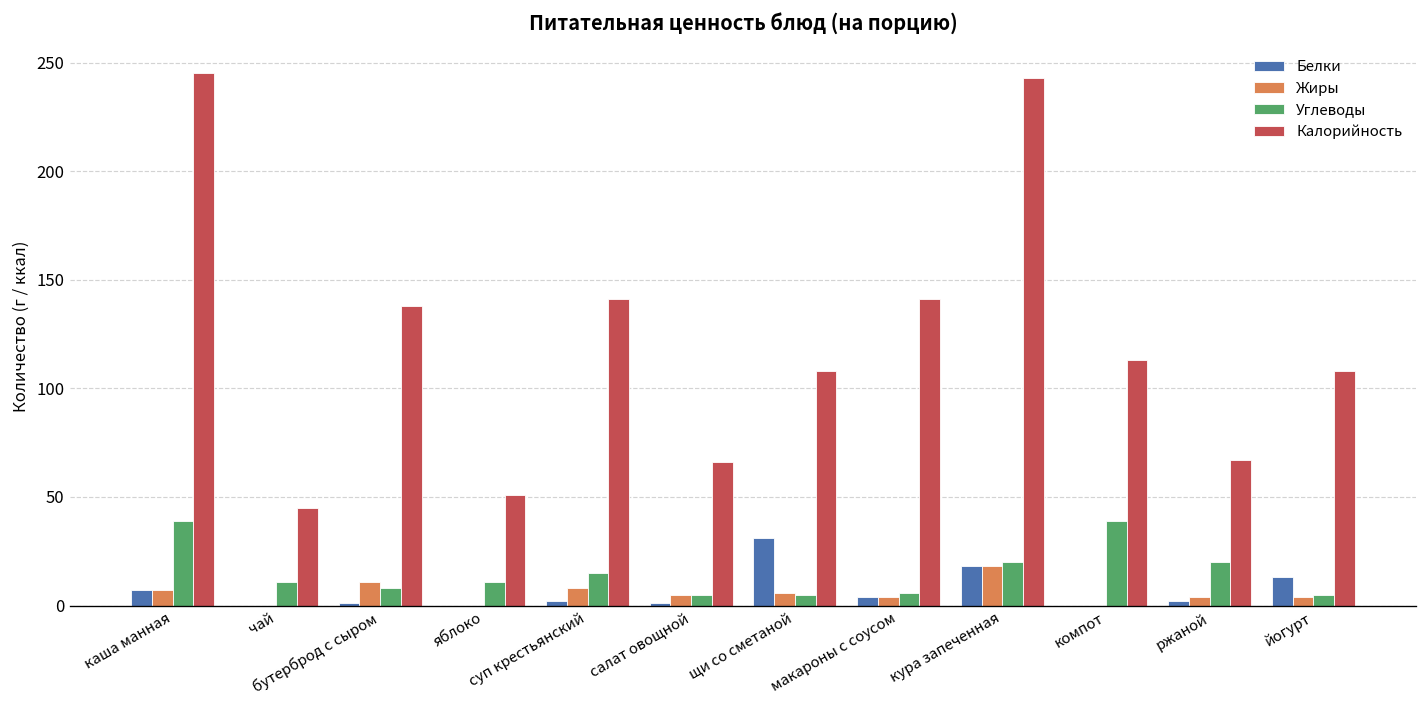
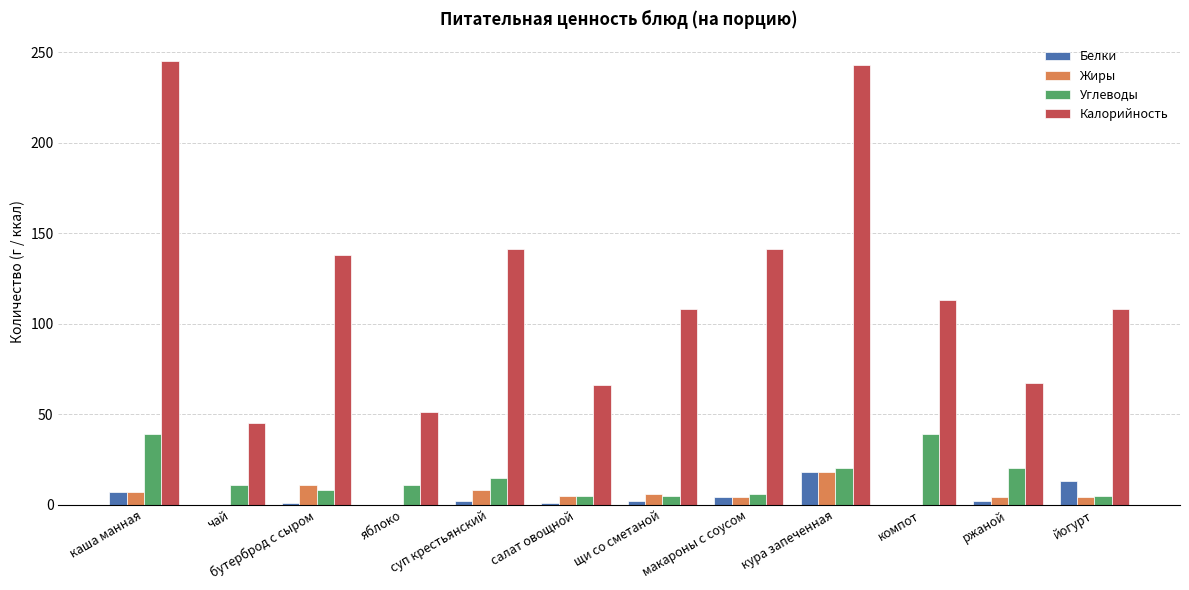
Белки, щи со сметаной: 31 -> 2
